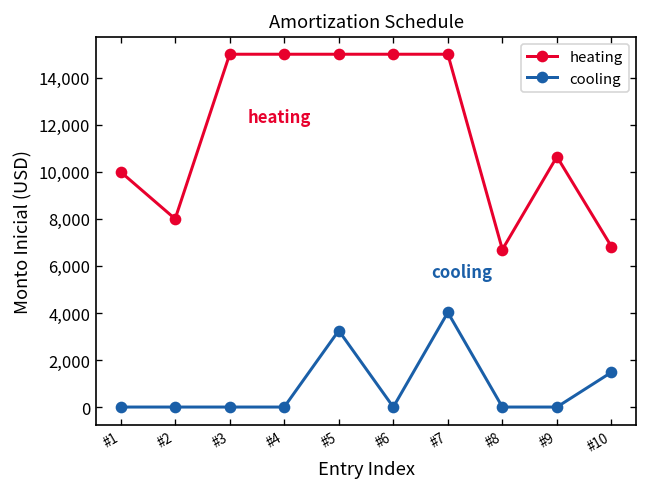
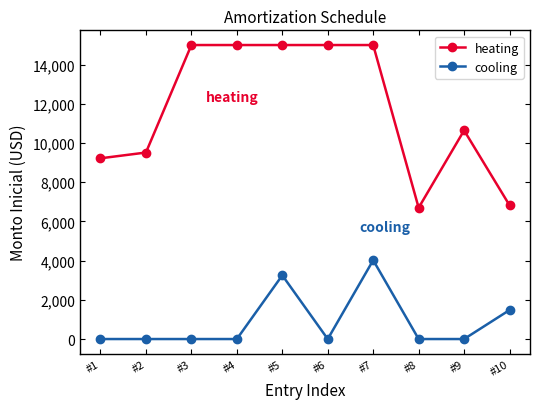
heating, #1: 10,000 -> 9,200
heating, #2: 8,000 -> 9,500
